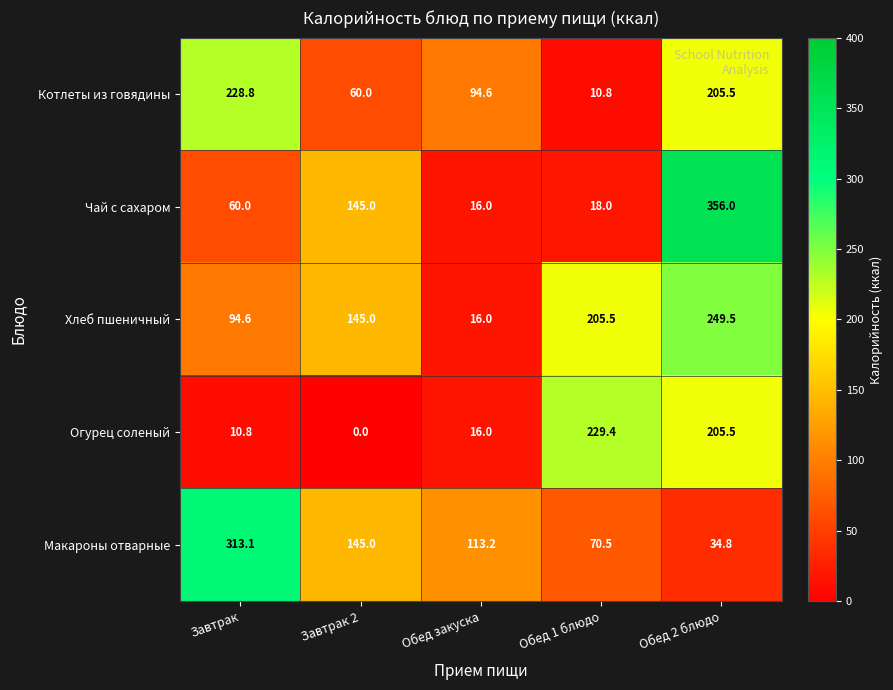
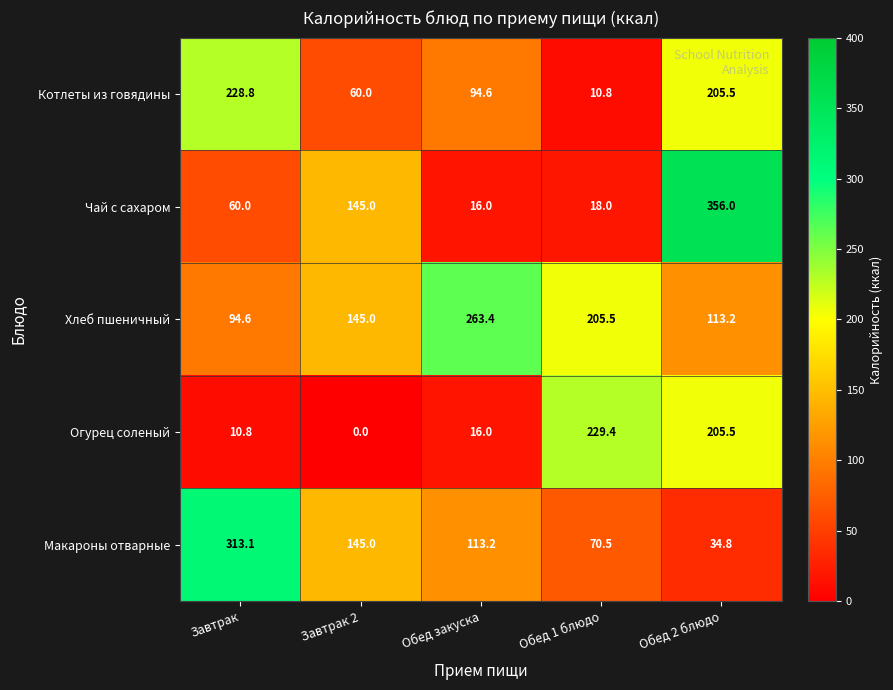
Хлеб пшеничный, Обед закуска: 16.0 -> 263.4
Хлеб пшеничный, Обед 2 блюдо: 249.5 -> 113.2
